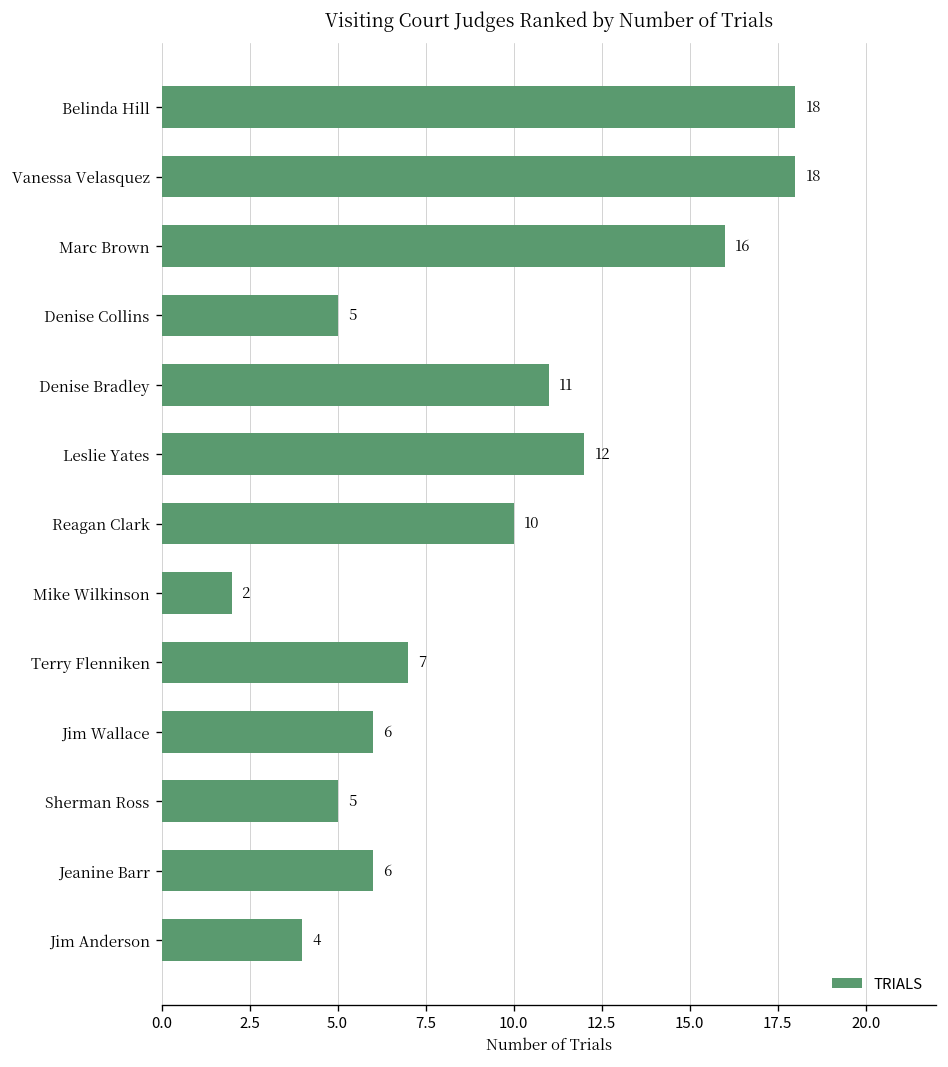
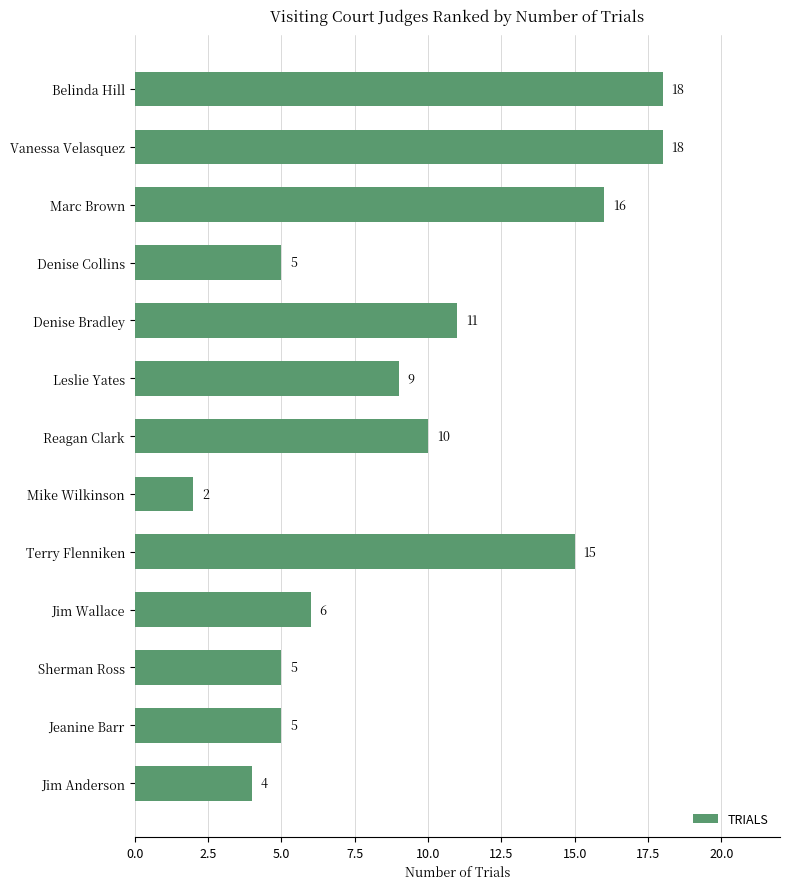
Leslie Yates: 12 -> 9
Terry Flenniken: 7 -> 15
Jeanine Barr: 6 -> 5
